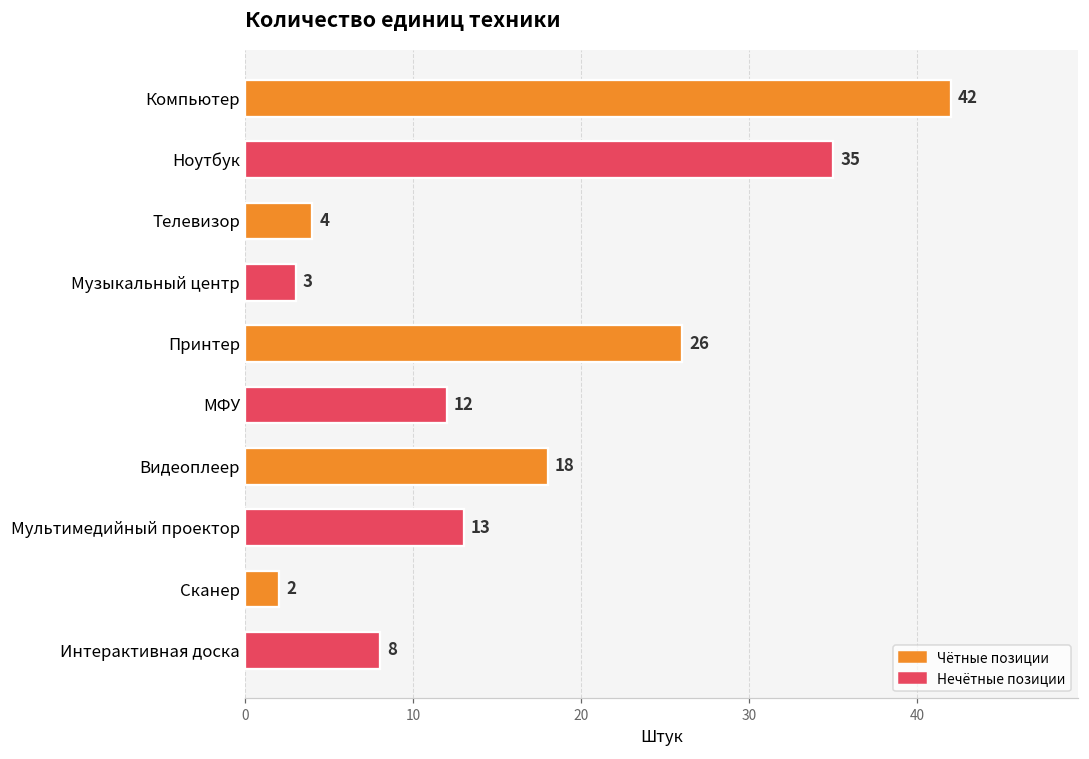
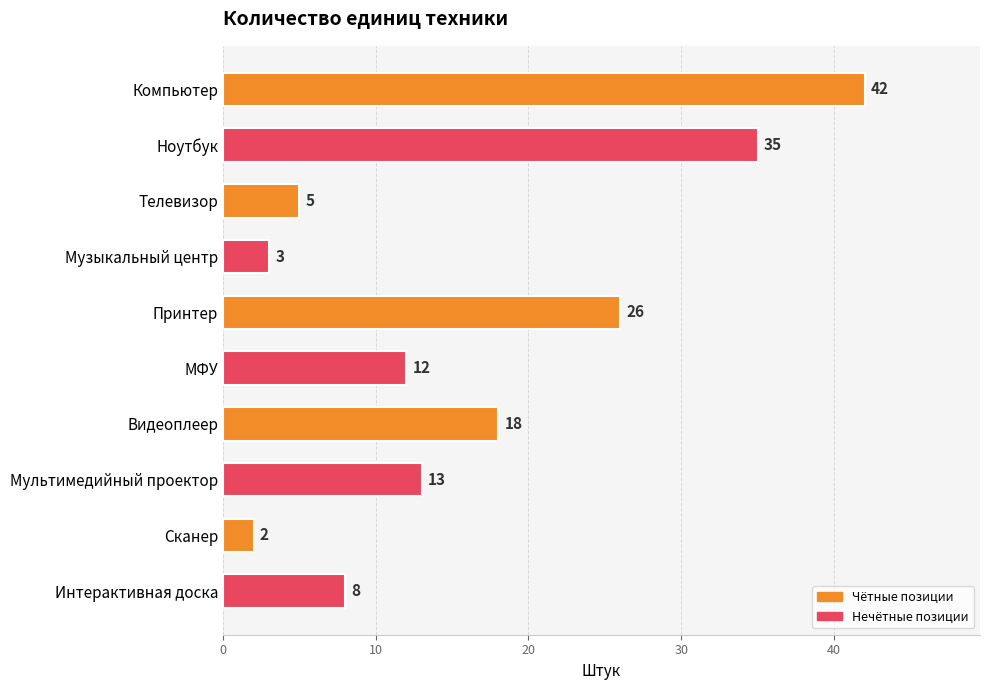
Телевизор: 4 -> 5
